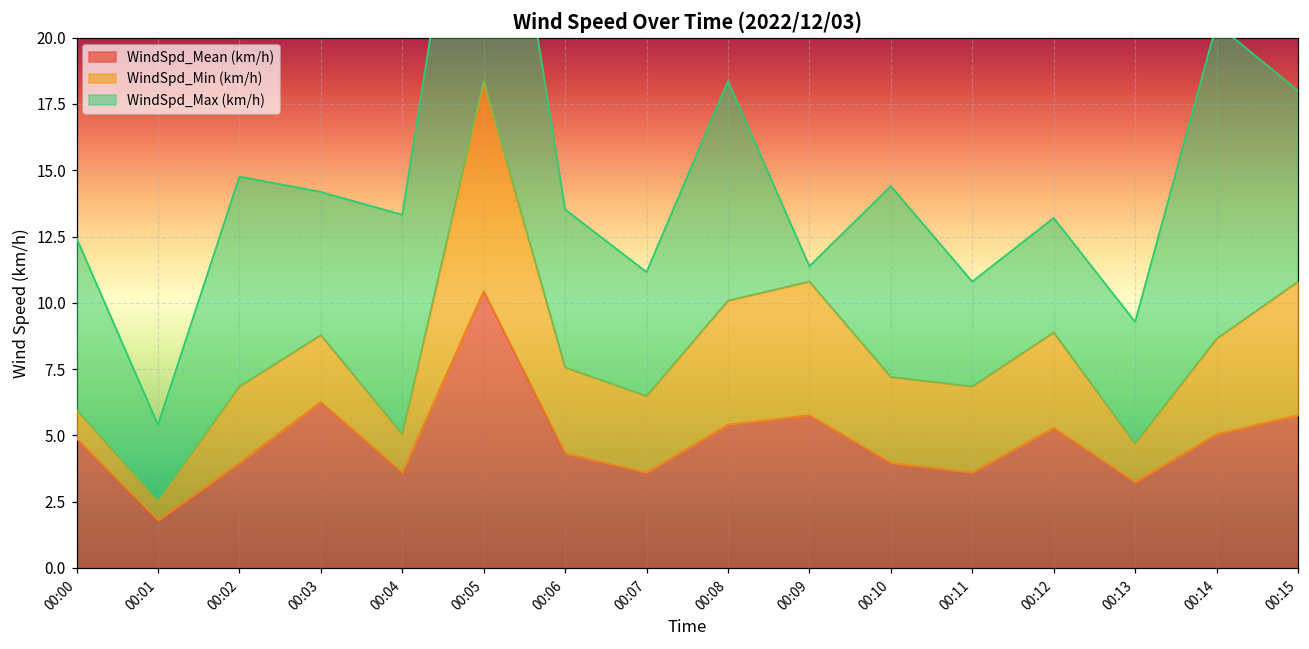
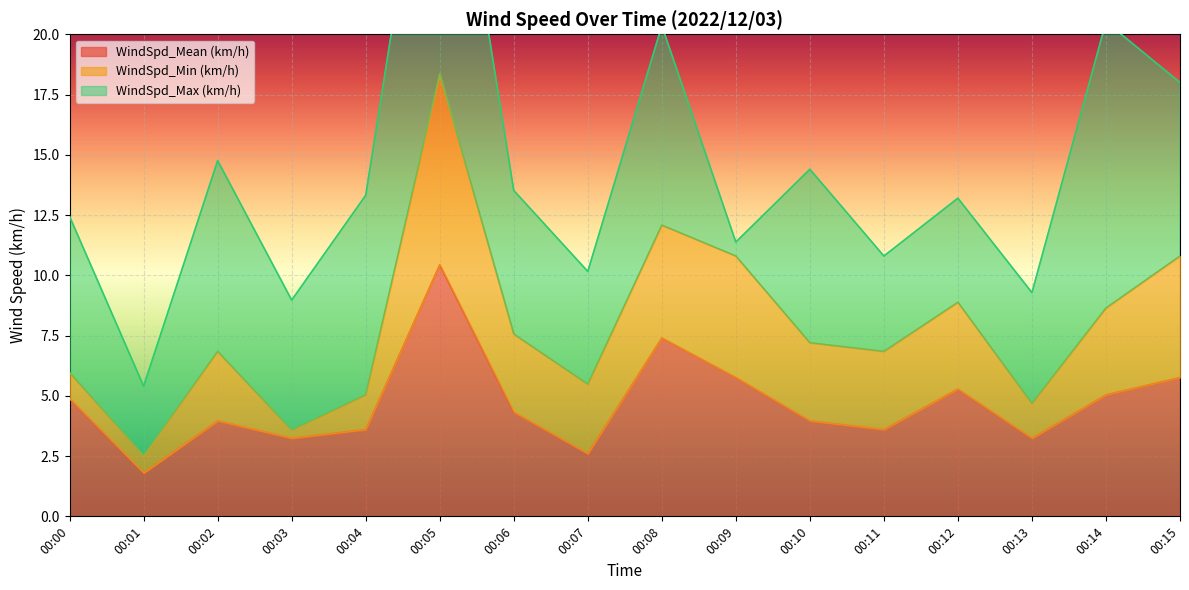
WindSpd_Mean (km/h), 00:03: 6.3 -> 3.2
WindSpd_Min (km/h), 00:03: 2.5 -> 0.3
WindSpd_Mean (km/h), 00:07: 3.6 -> 2.6
WindSpd_Mean (km/h), 00:08: 5.4 -> 7.4
